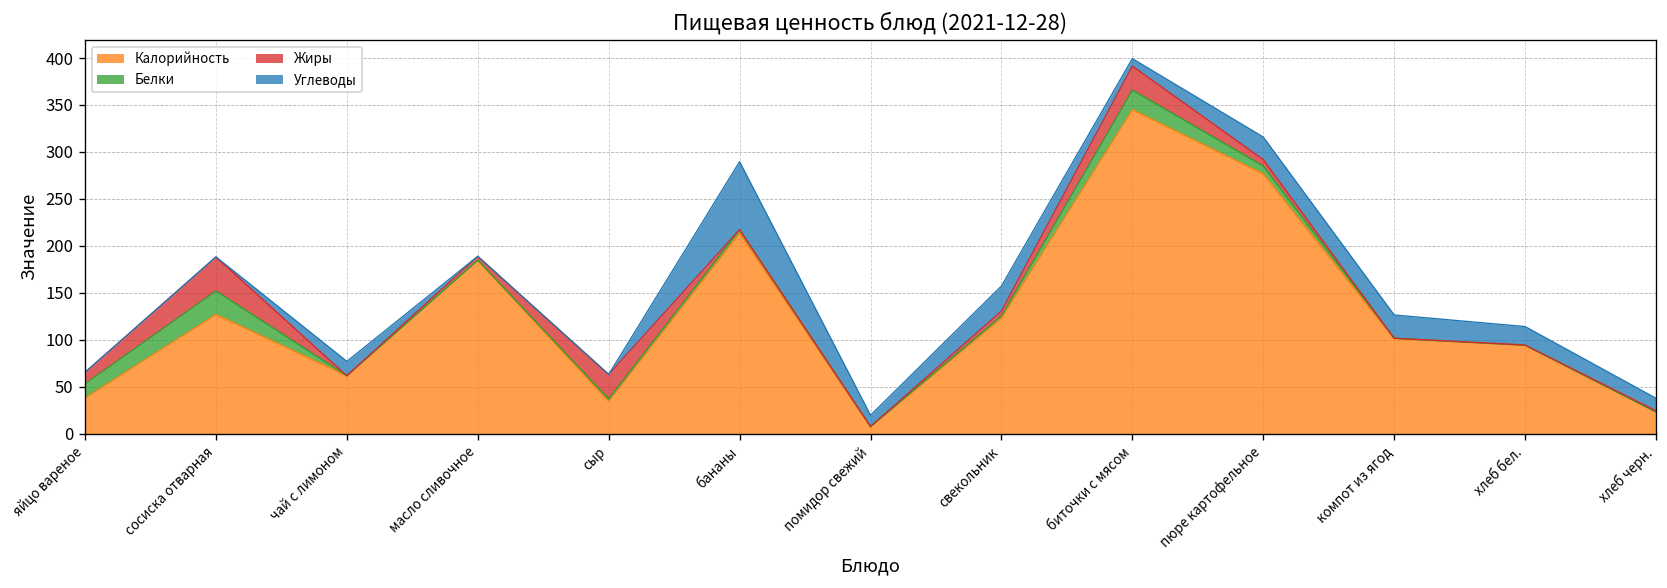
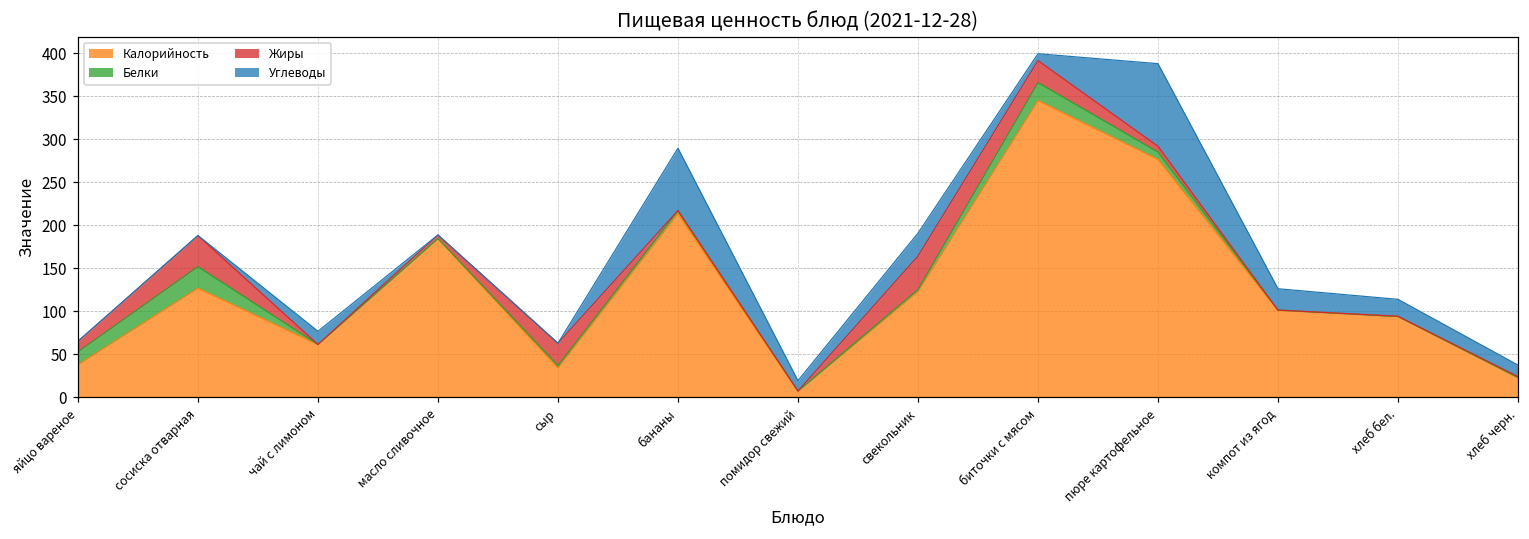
Жиры, свекольник: 10 -> 40
Углеводы, пюре картофельное: 20 -> 100
